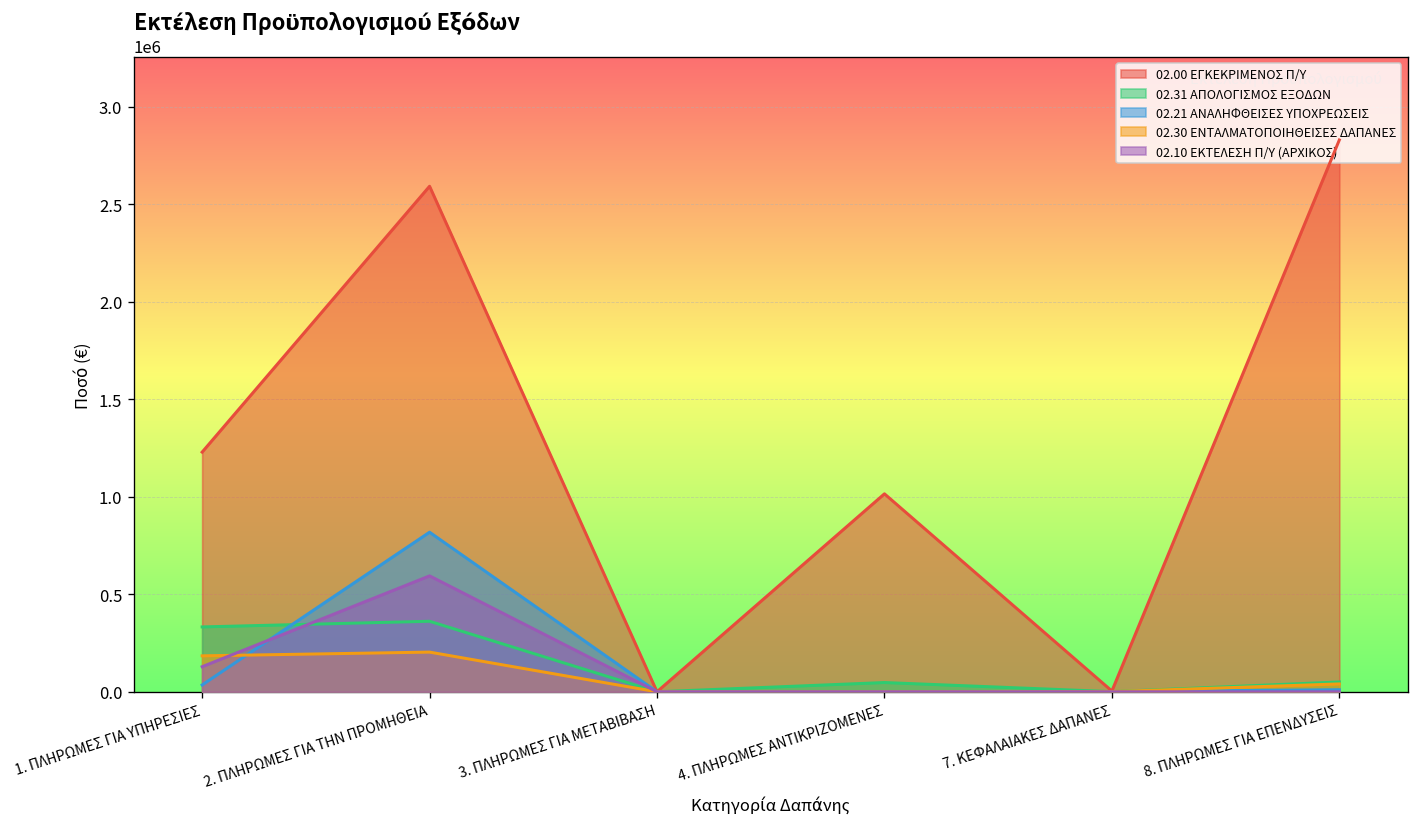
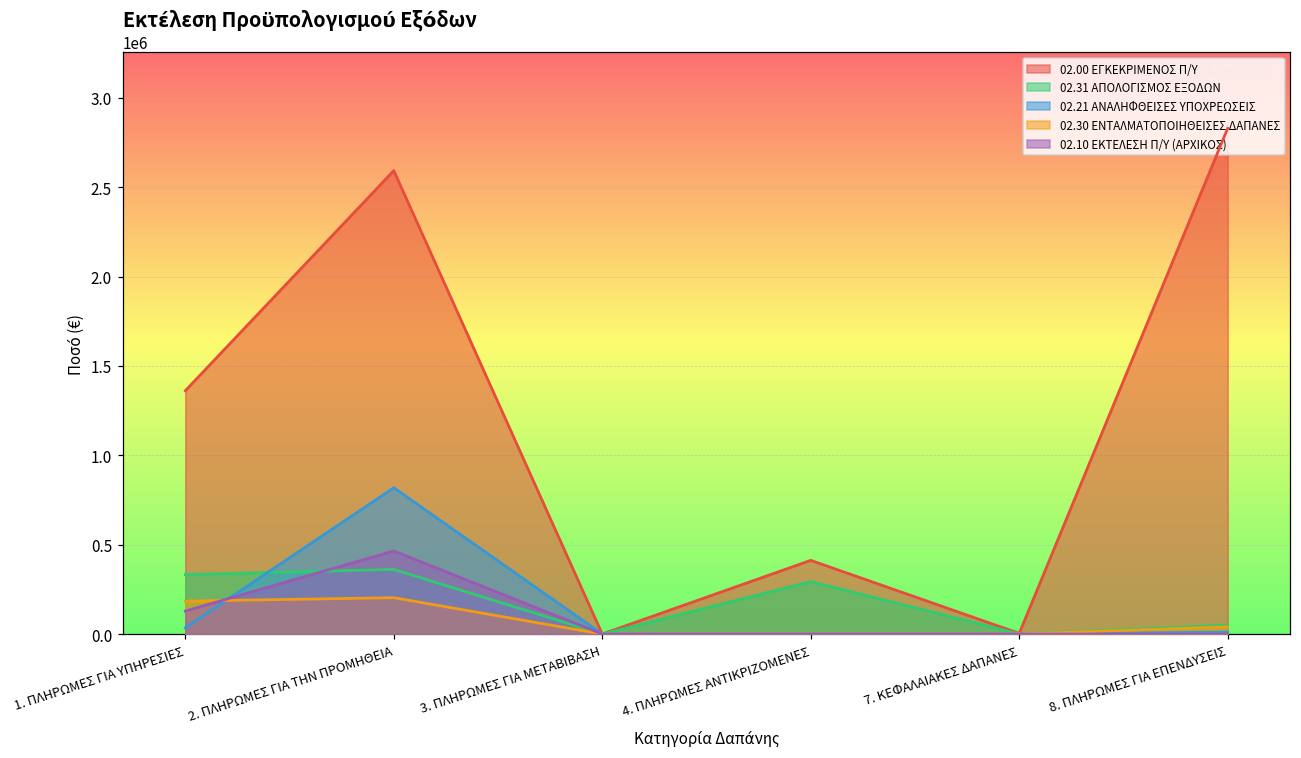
02.00 ΕΓΚΕΚΡΙΜΕΝΟΣ Π/Υ, 1. ΠΛΗΡΩΜΕΣ ΓΙΑ ΥΠΗΡΕΣΙΕΣ: 1230000 -> 1360000
02.10 ΕΚΤΕΛΕΣΗ Π/Υ (ΑΡΧΙΚΟΣ), 2. ΠΛΗΡΩΜΕΣ ΓΙΑ ΤΗΝ ΠΡΟΜΗΘΕΙΑ: 590000 -> 460000
02.00 ΕΓΚΕΚΡΙΜΕΝΟΣ Π/Υ, 4. ΠΛΗΡΩΜΕΣ ΑΝΤΙΚΡΙΖΟΜΕΝΕΣ: 1020000 -> 410000
02.31 ΑΠΟΛΟΓΙΣΜΟΣ ΕΞΟΔΩΝ, 4. ΠΛΗΡΩΜΕΣ ΑΝΤΙΚΡΙΖΟΜΕΝΕΣ: 50000 -> 290000
